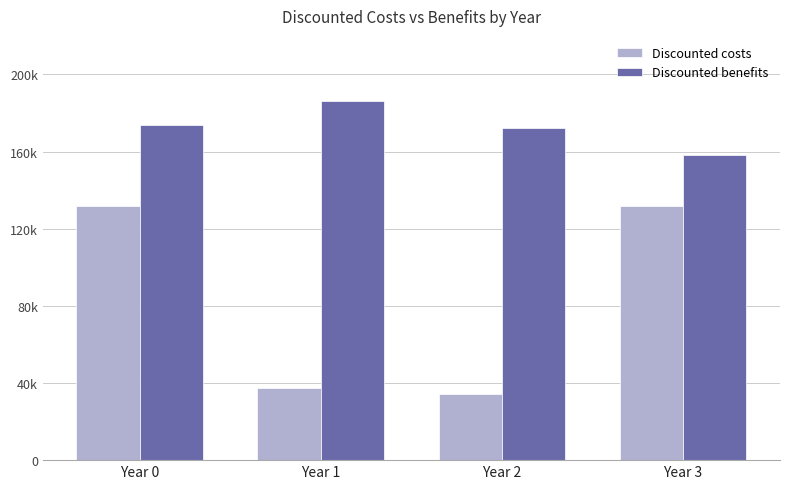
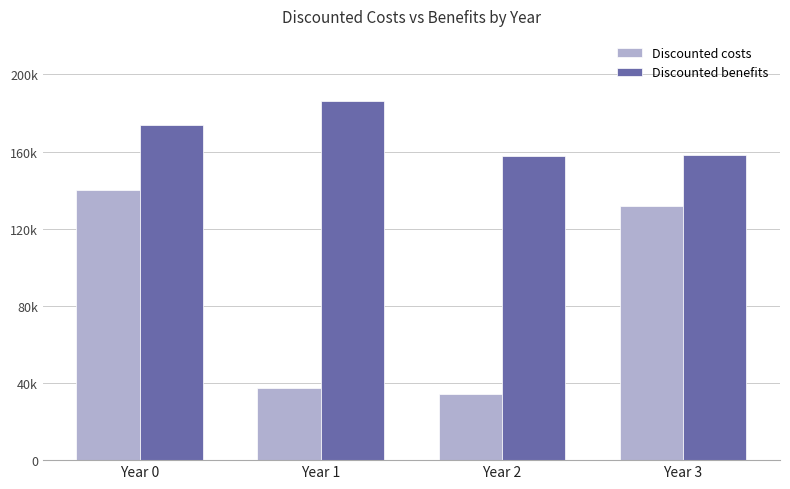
Discounted costs, Year 0: 132000 -> 140000
Discounted benefits, Year 2: 172000 -> 158000
